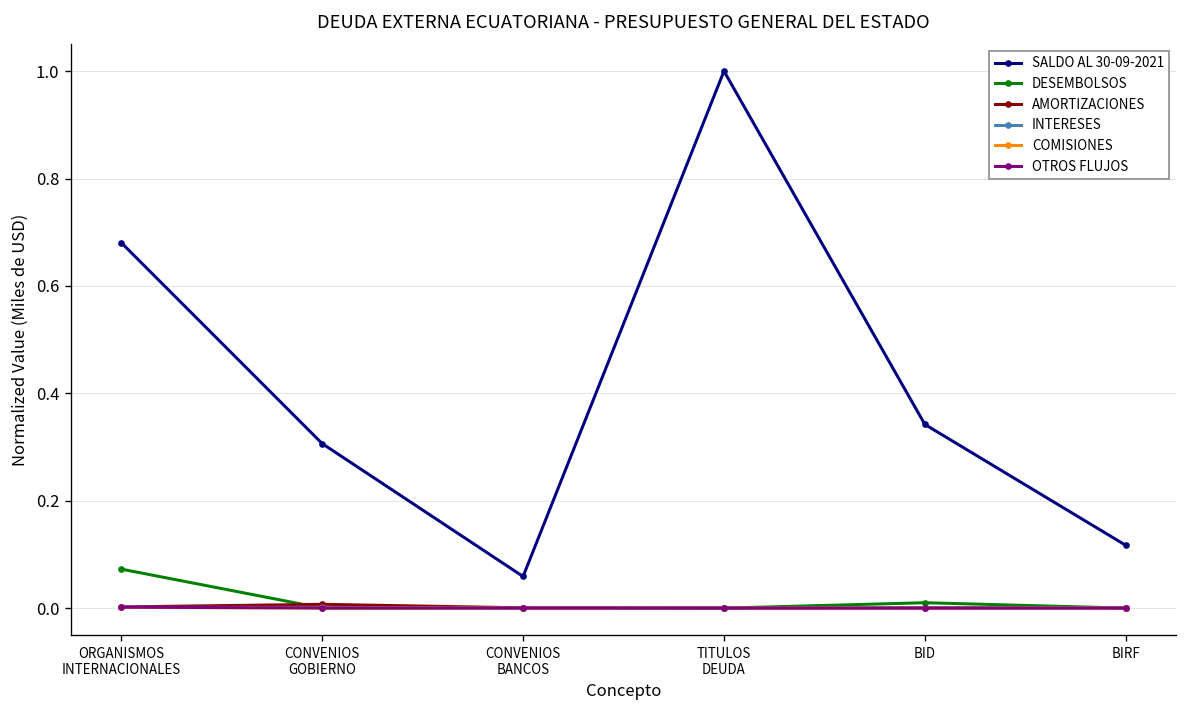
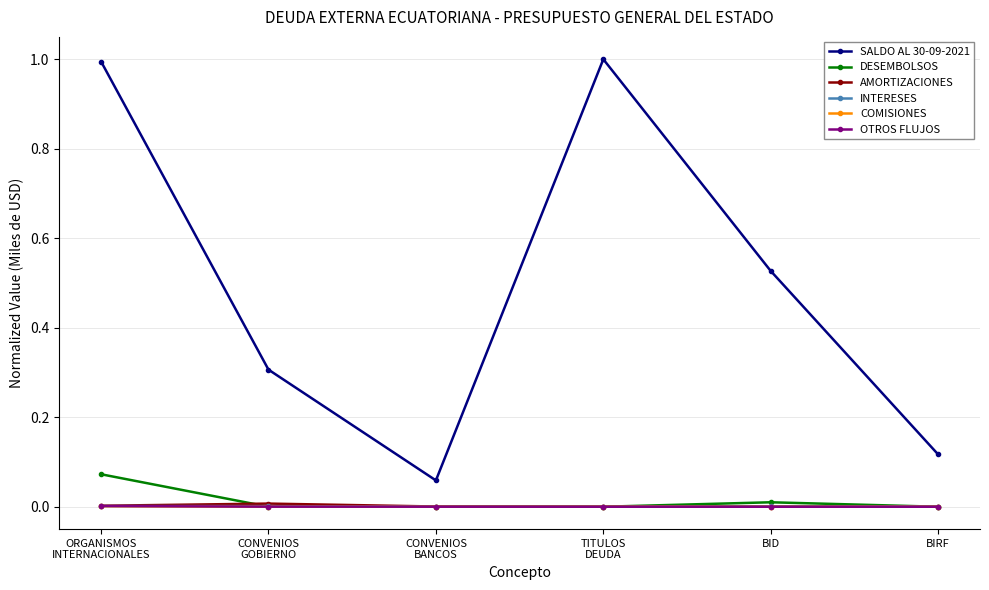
SALDO AL 30-09-2021, ORGANISMOS INTERNACIONALES: 0.68 -> 0.99
SALDO AL 30-09-2021, BID: 0.34 -> 0.53
